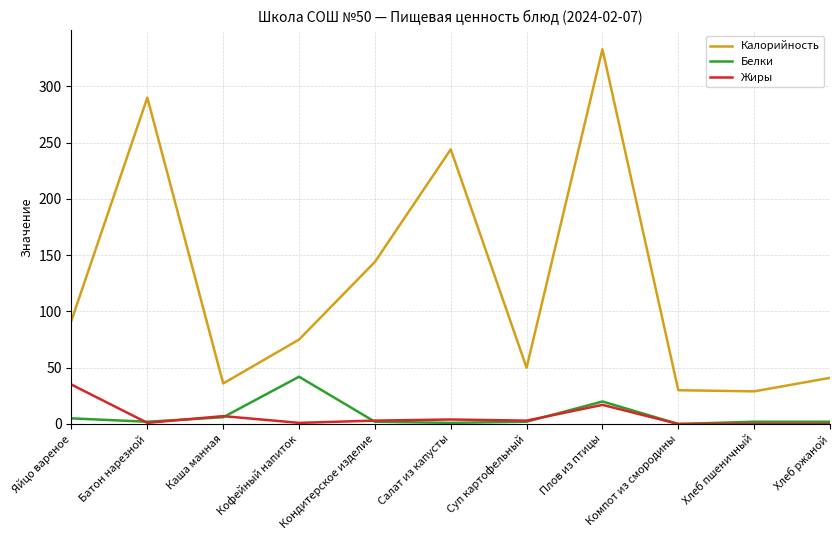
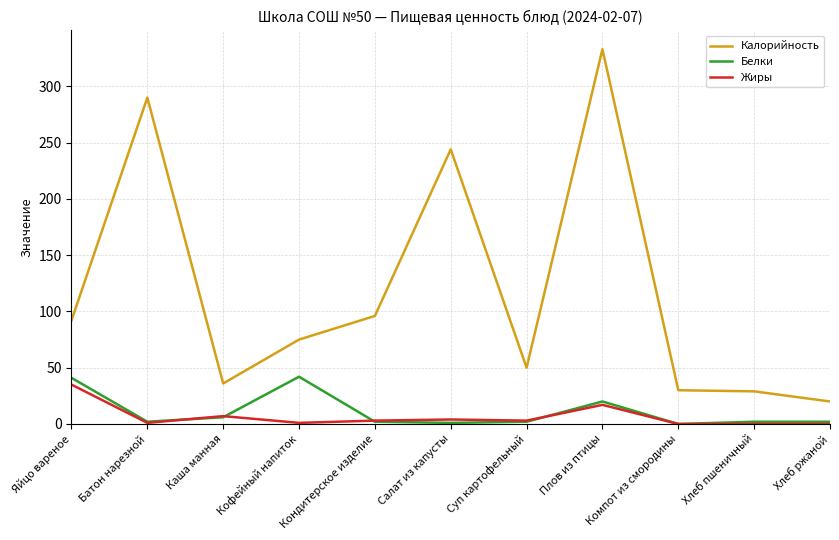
Белки, Яйцо вареное: 5 -> 41
Калорийность, Кондитерское изделие: 144 -> 96
Калорийность, Хлеб ржаной: 41 -> 20
